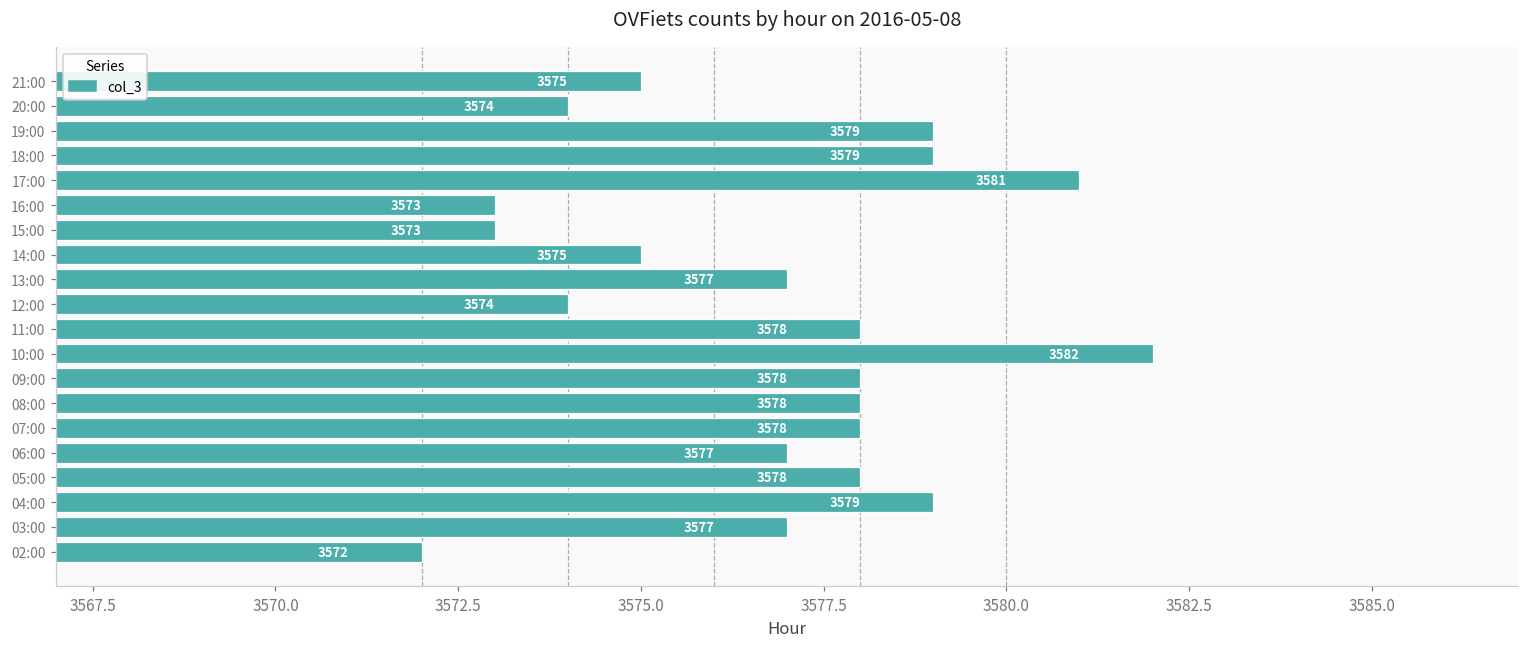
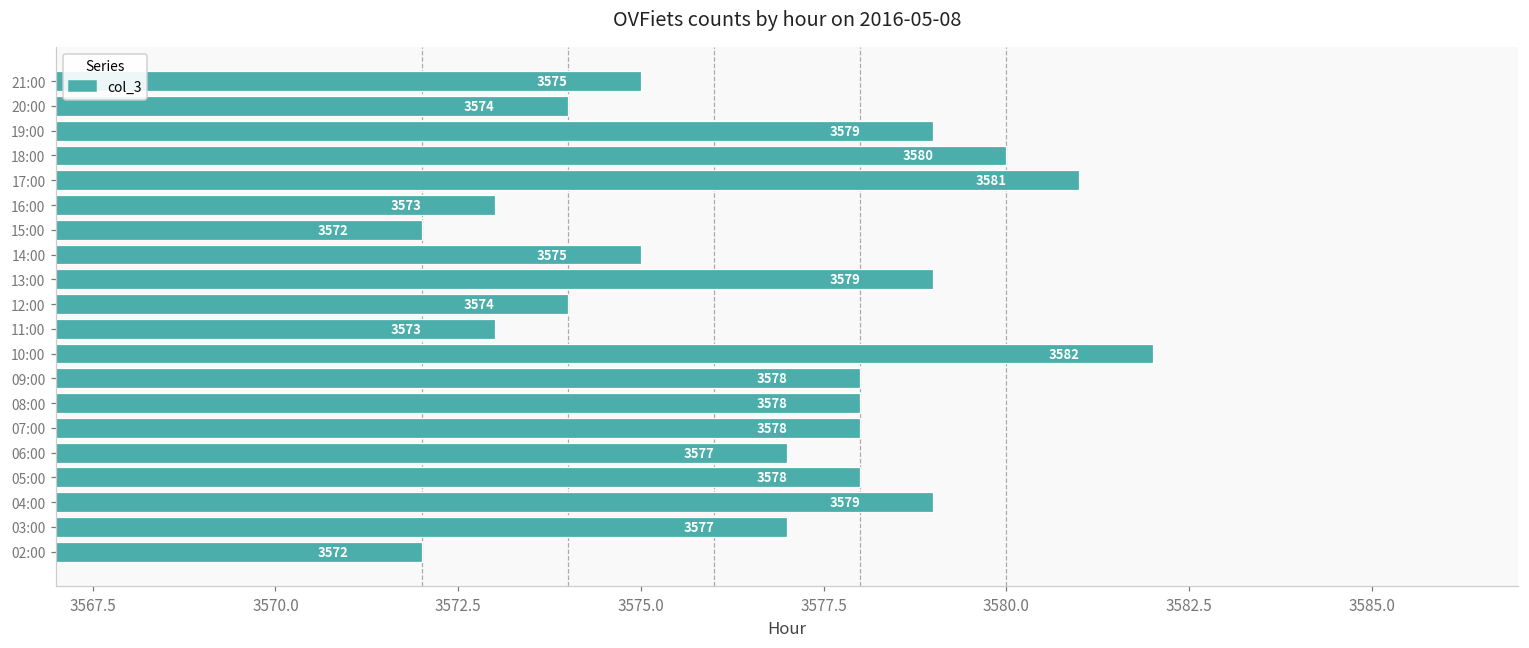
18:00: 3579 -> 3580
15:00: 3573 -> 3572
13:00: 3577 -> 3579
11:00: 3578 -> 3573
